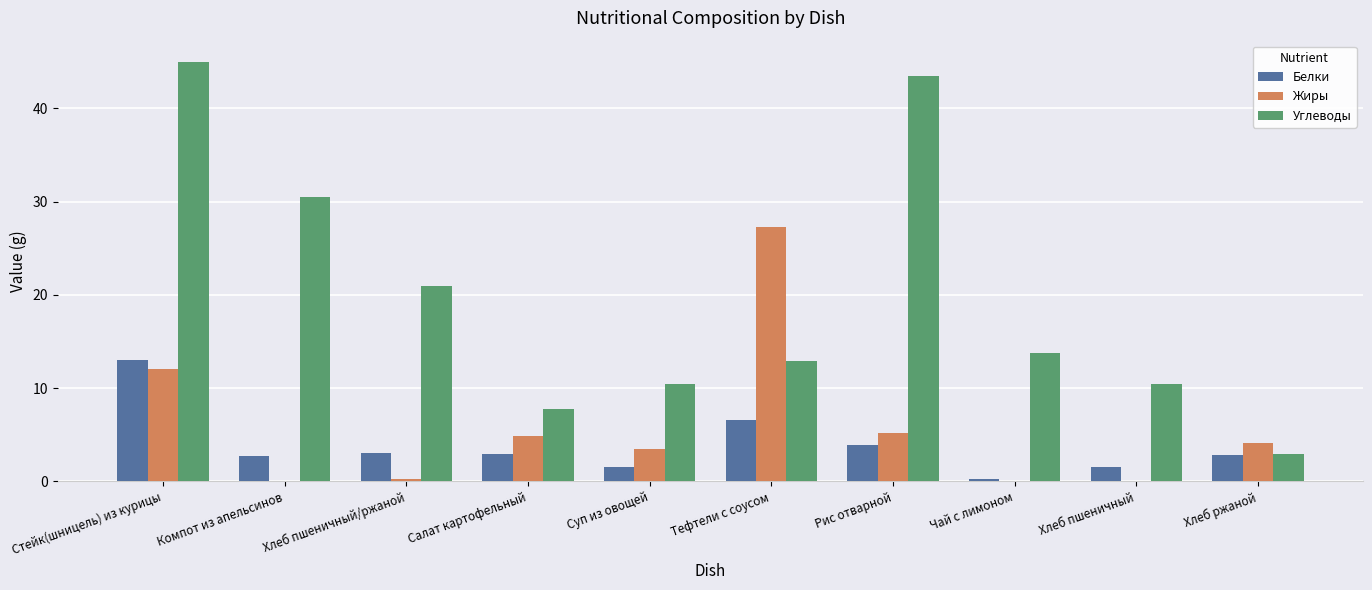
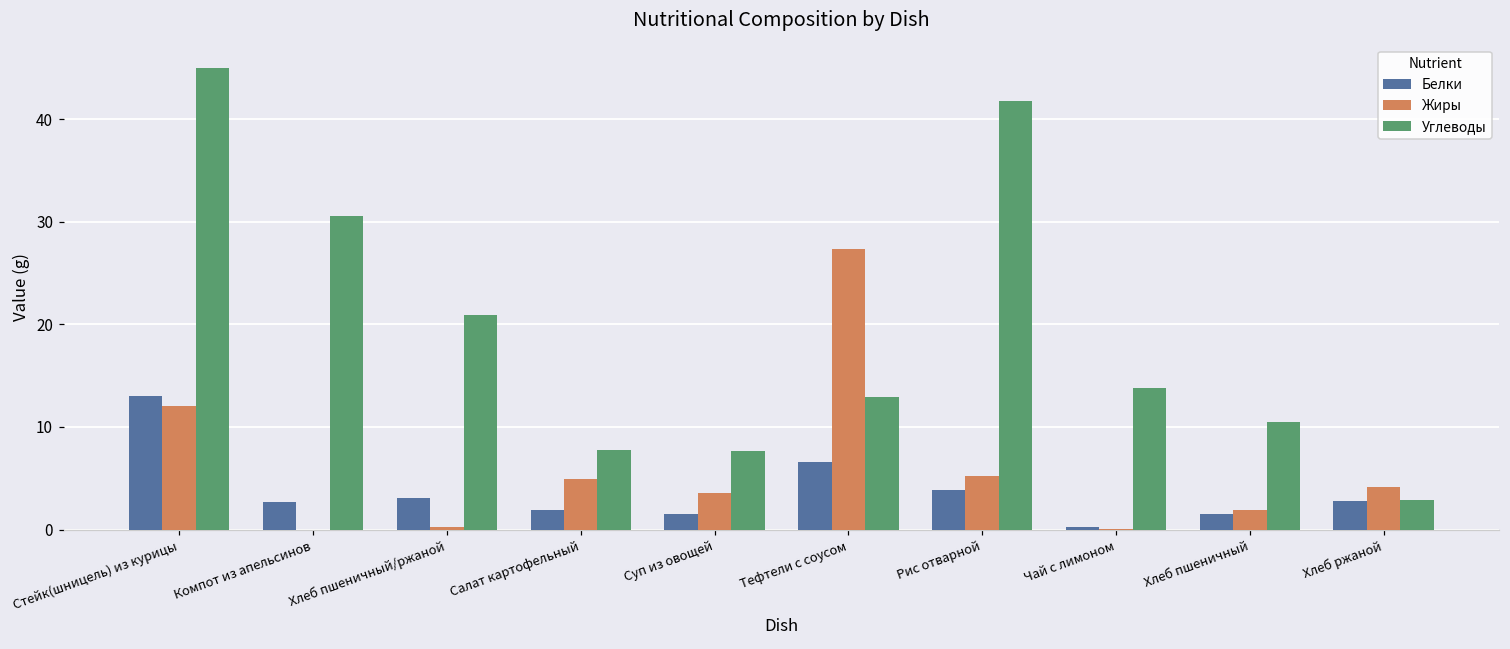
Белки, Салат картофельный: 3 -> 2
Углеводы, Суп из овощей: 10 -> 8
Углеводы, Рис отварной: 43 -> 42
Жиры, Хлеб пшеничный: 0 -> 2
